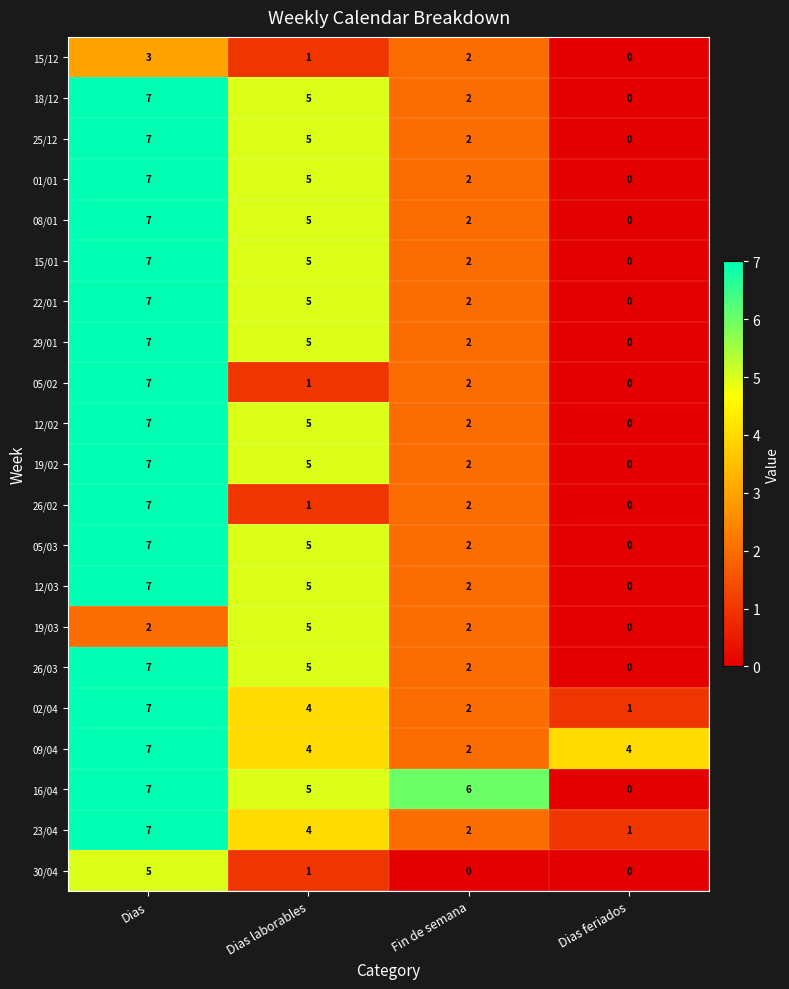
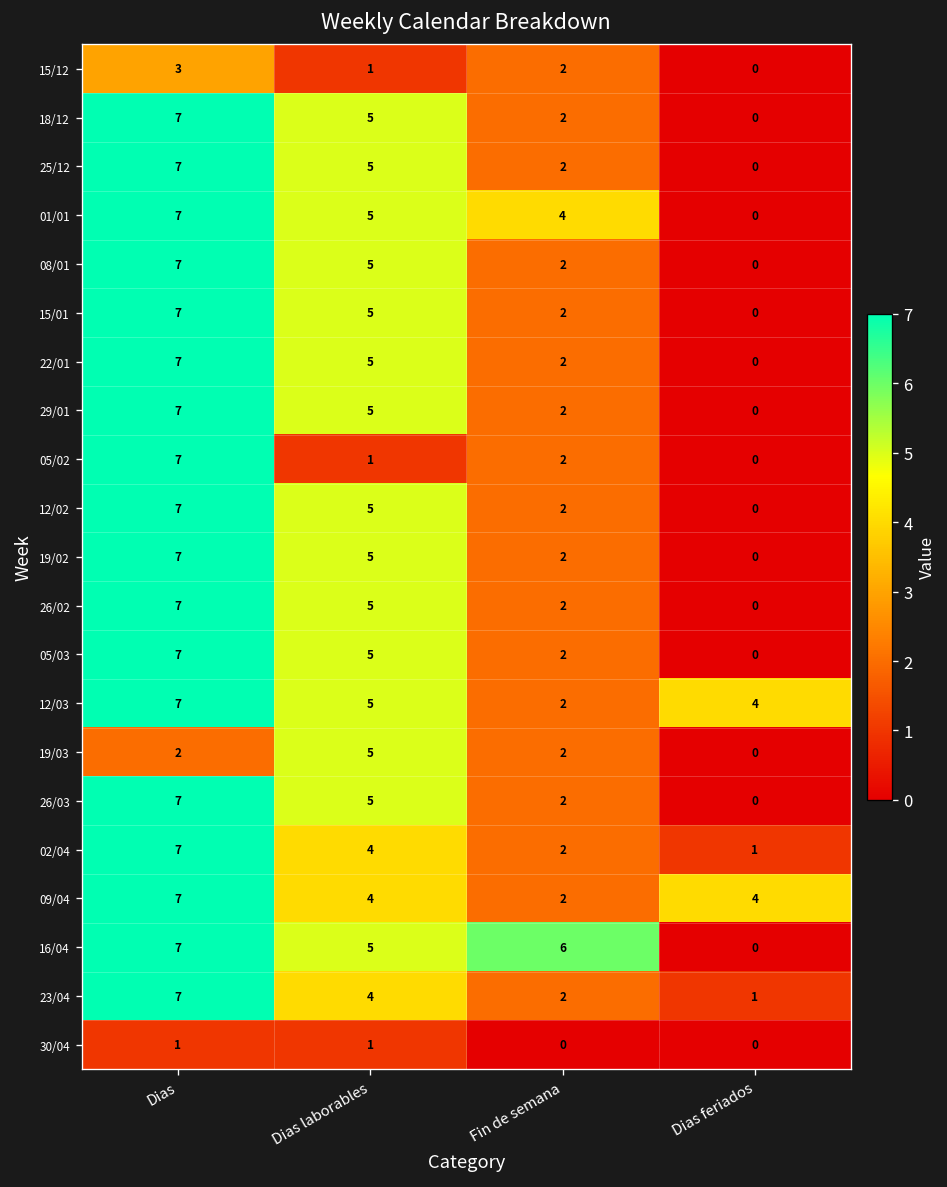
01/01, Fin de semana: 2 -> 4
26/02, Dias laborables: 1 -> 5
12/03, Dias feriados: 0 -> 4
30/04, Dias: 5 -> 1
